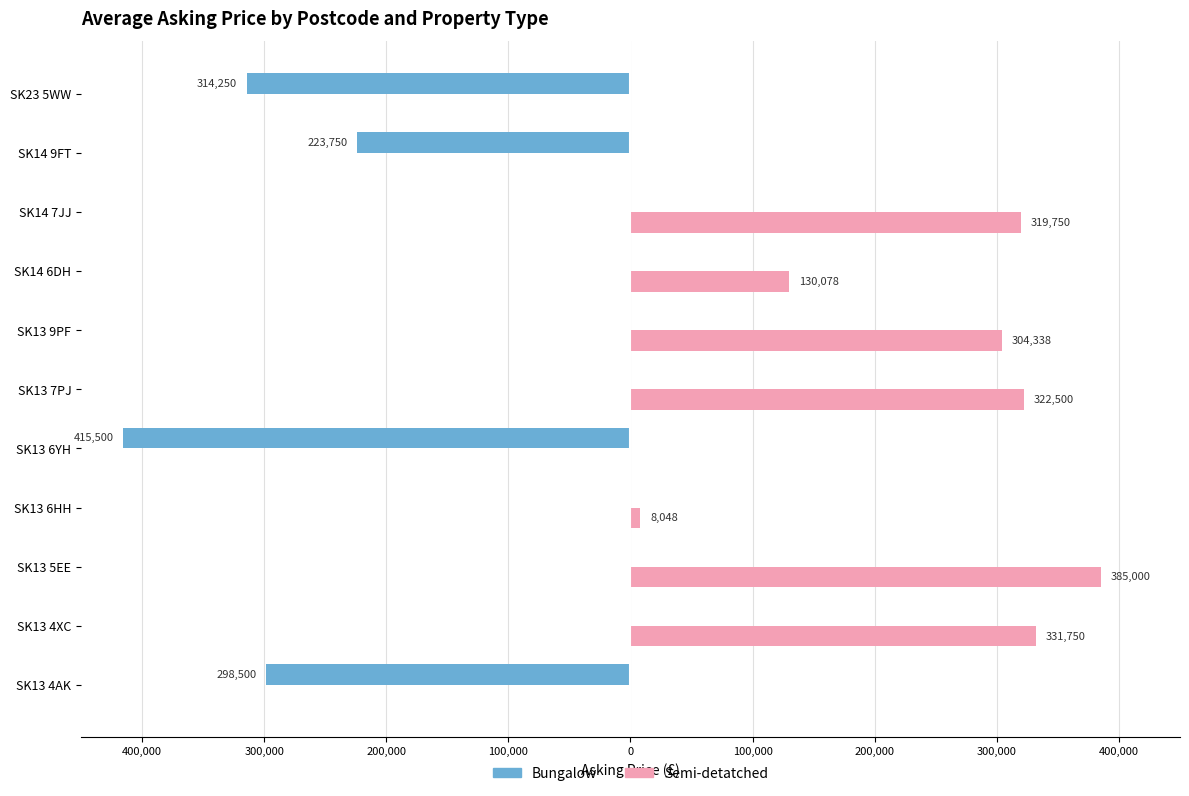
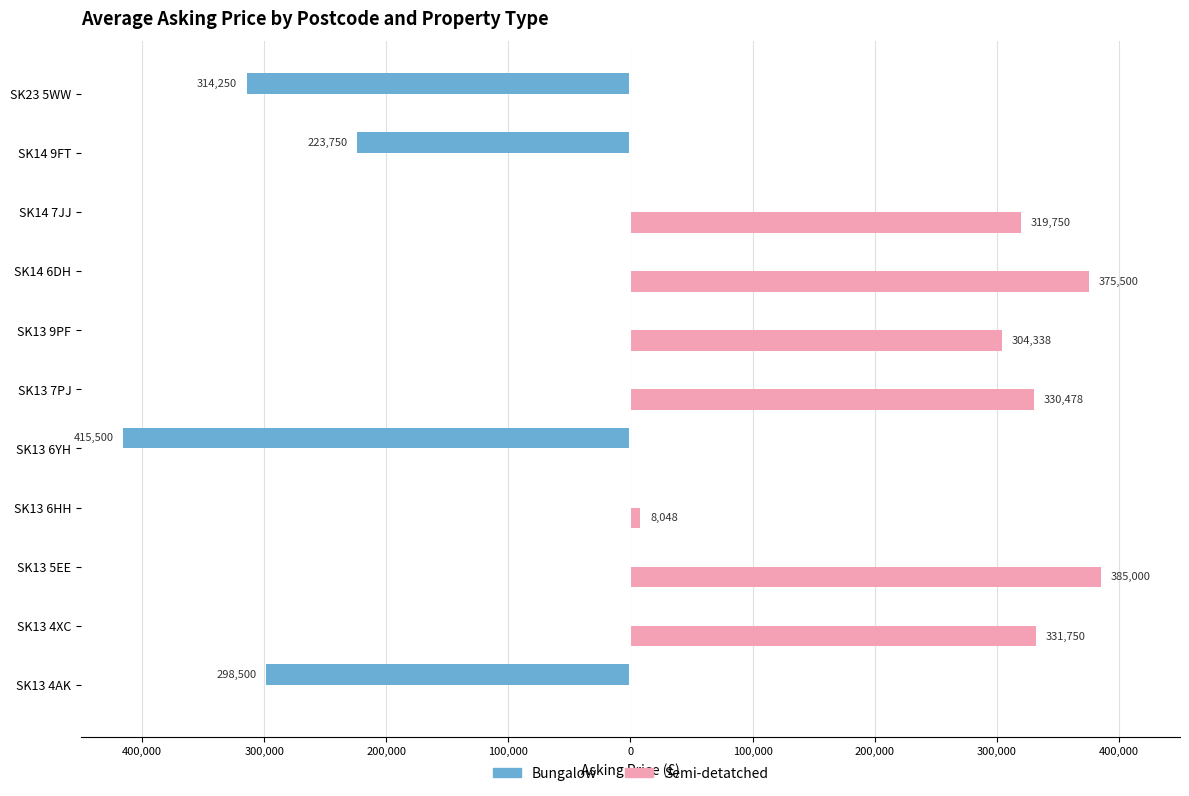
Semi-detatched, SK14 6DH: 130,078 -> 375,500
Semi-detatched, SK13 7PJ: 322,500 -> 330,478
